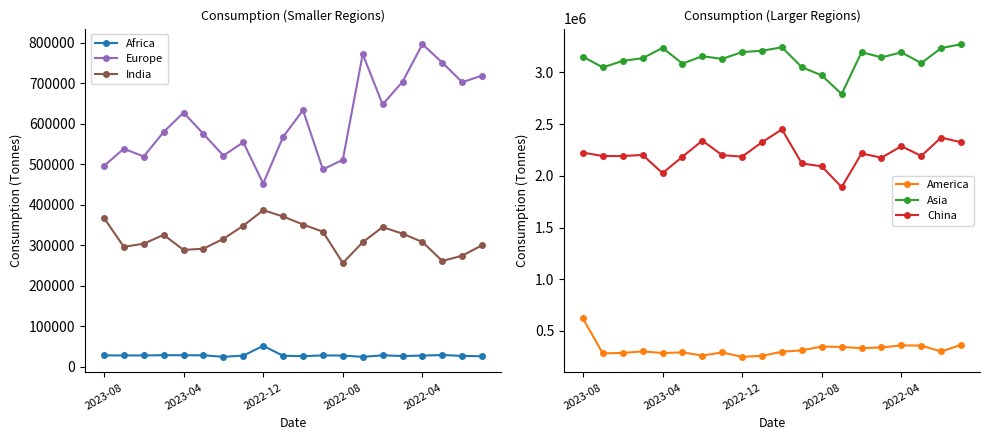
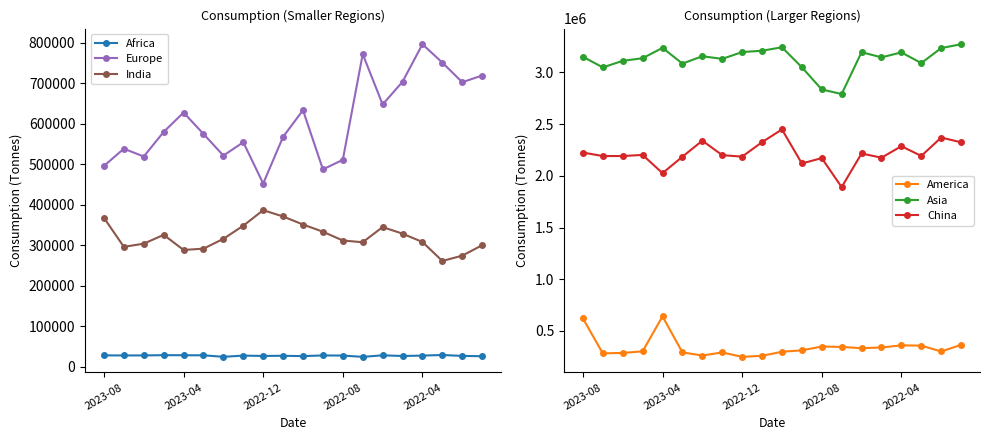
Consumption (Smaller Regions), Africa, 2022-12: 50000 -> 30000
Consumption (Smaller Regions), India, 2022-08: 260000 -> 310000
Consumption (Larger Regions), America, 2023-04: 290000 -> 640000
Consumption (Larger Regions), Asia, 2022-08: 2970000 -> 2840000
Consumption (Larger Regions), China, 2022-08: 2090000 -> 2170000
